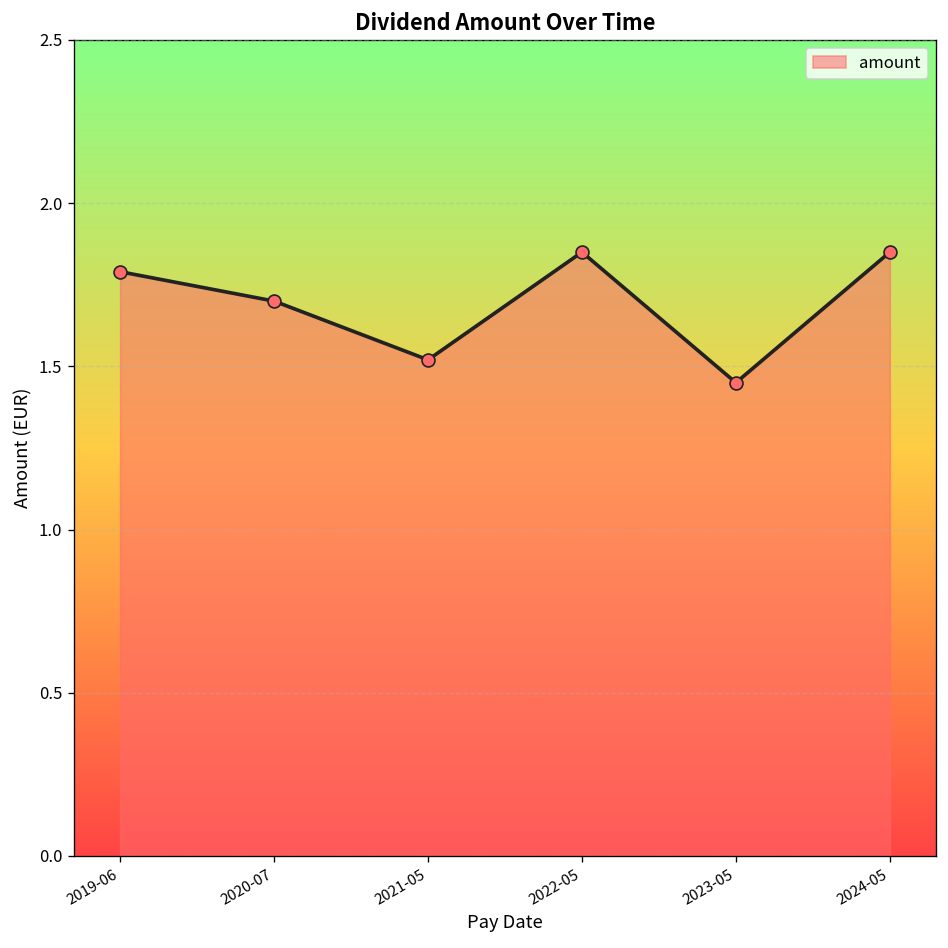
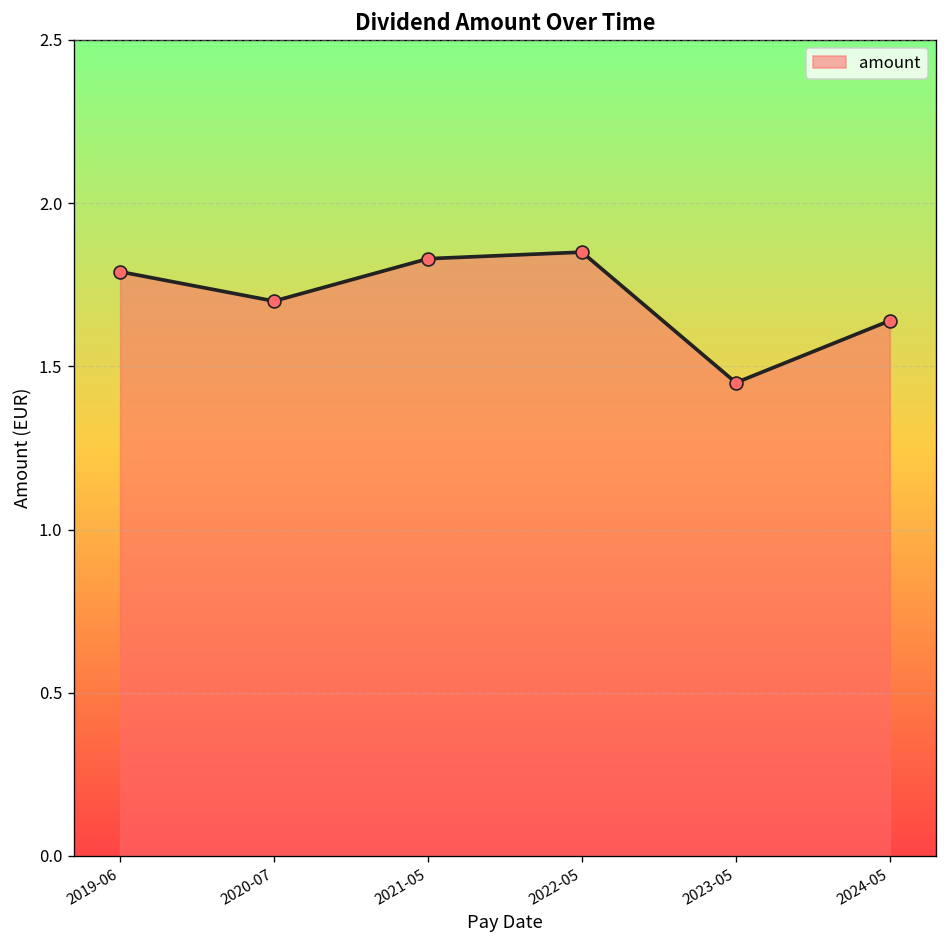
2021-05: 1.52 -> 1.83
2024-05: 1.85 -> 1.64
